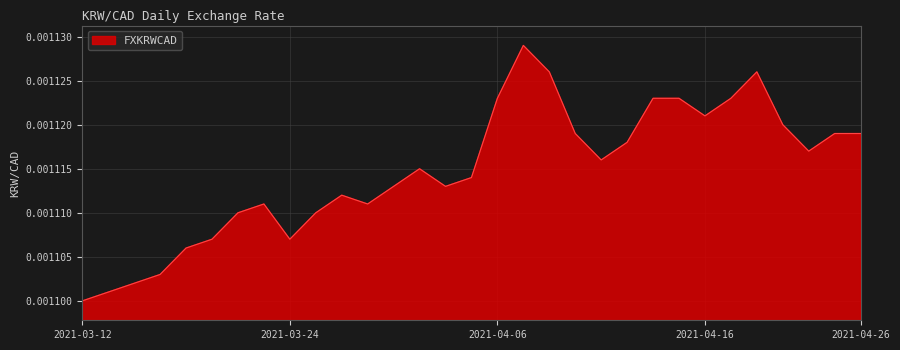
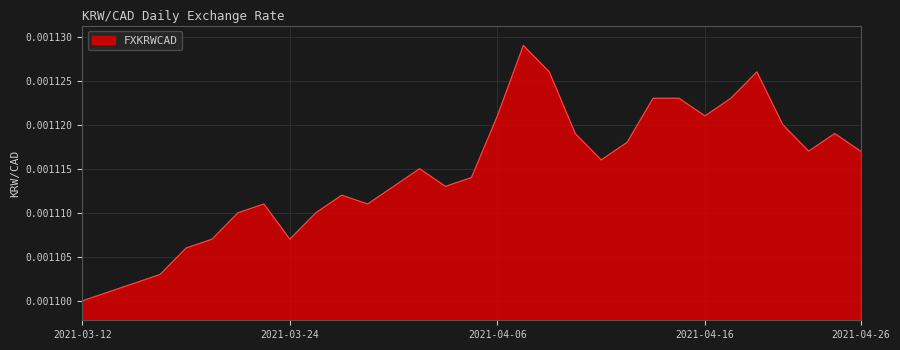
2021-04-06: 0.001123 -> 0.001121
2021-04-26: 0.001119 -> 0.001117
